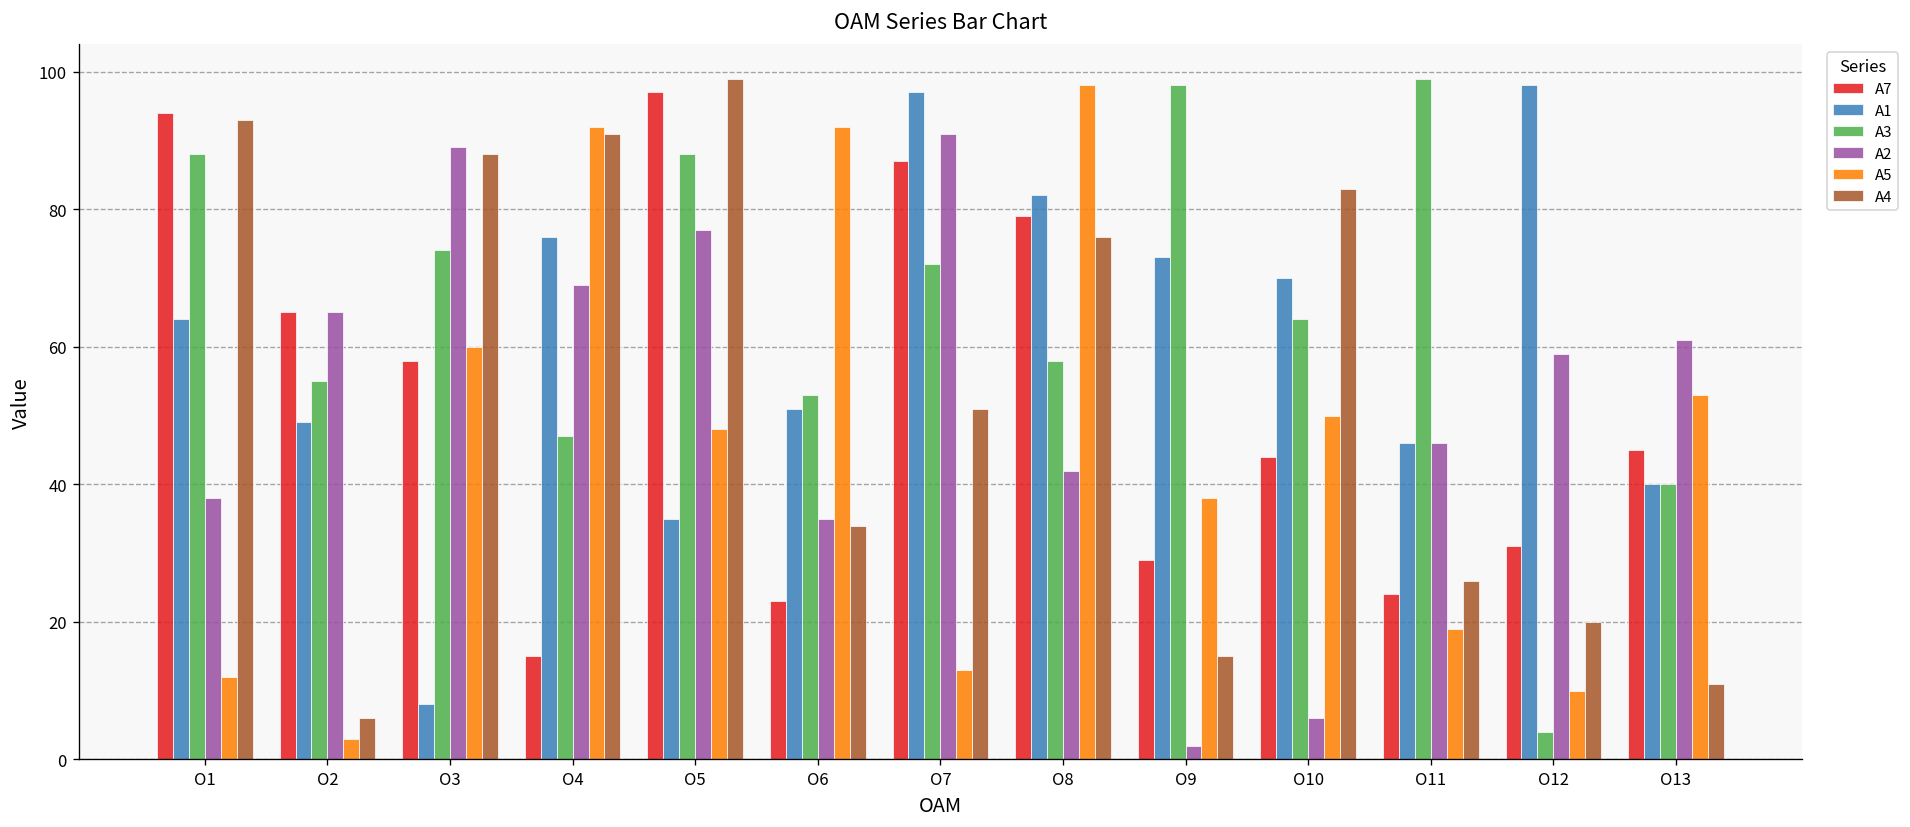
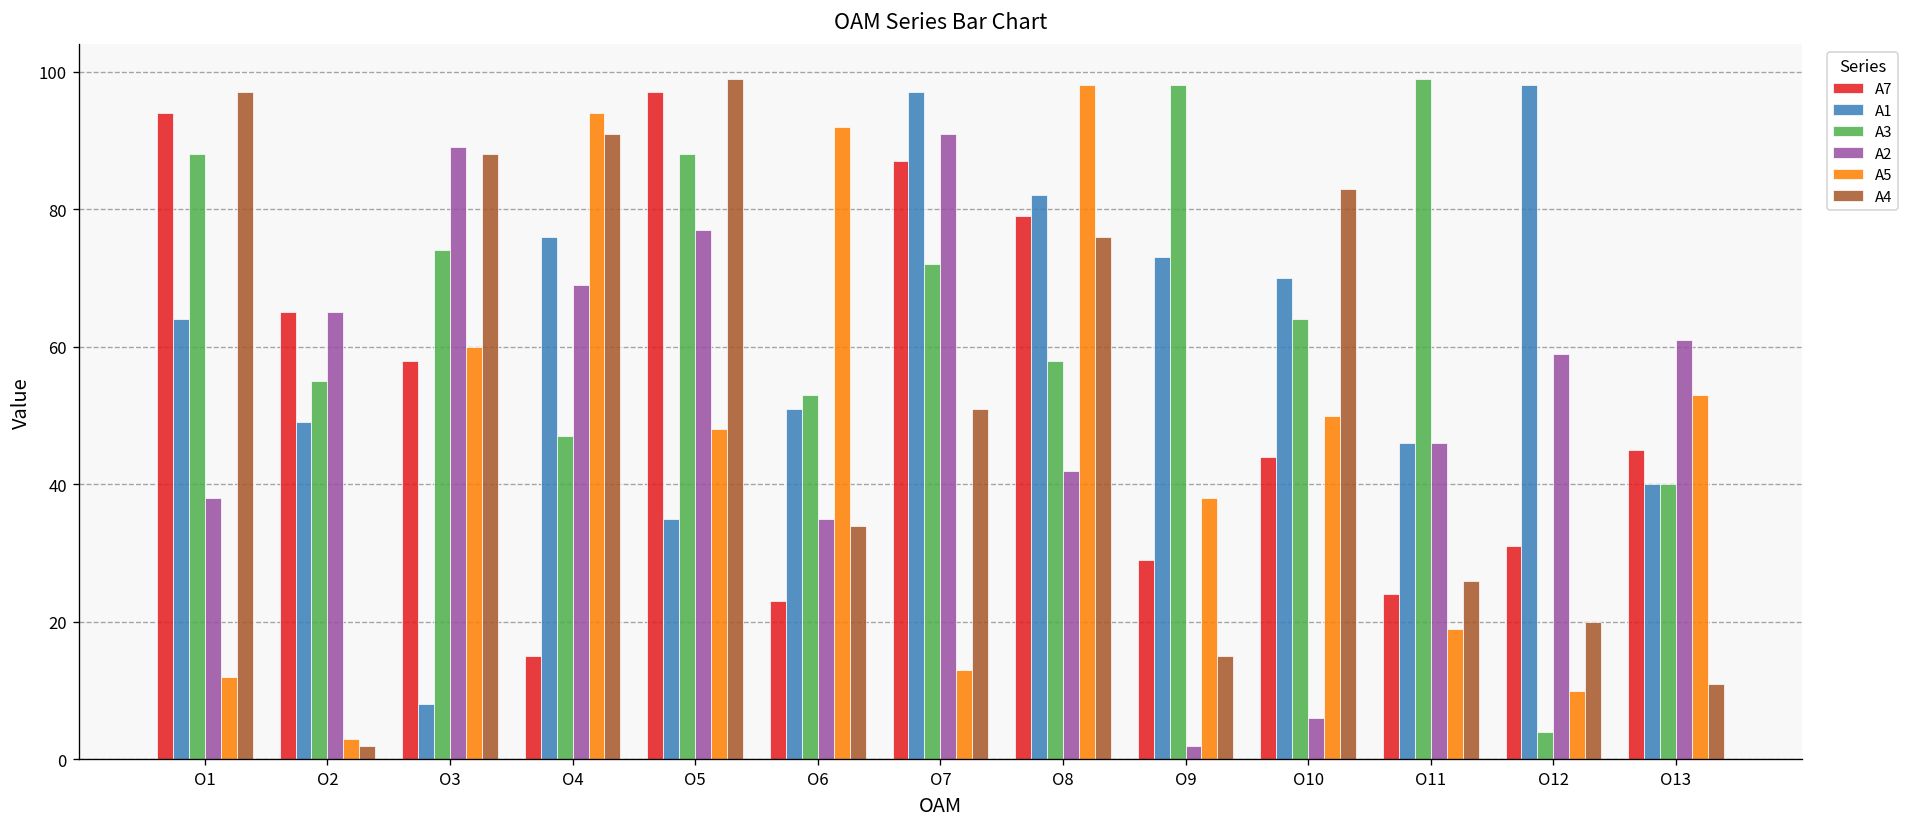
A4, O1: 93 -> 97
A4, O2: 6 -> 2
A5, O4: 92 -> 94
